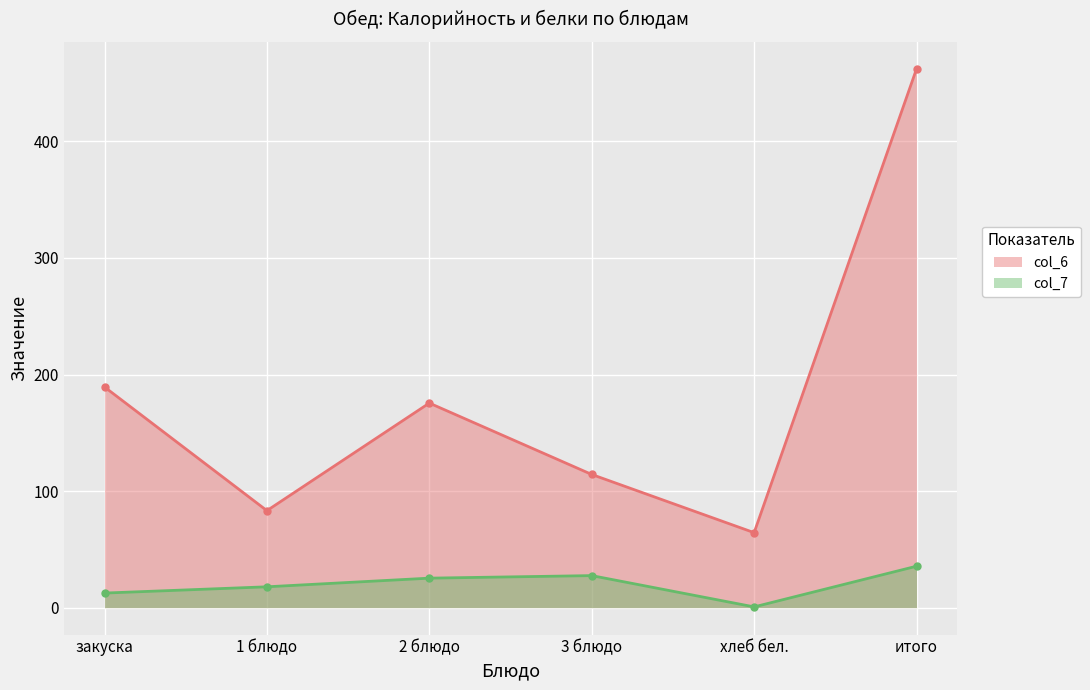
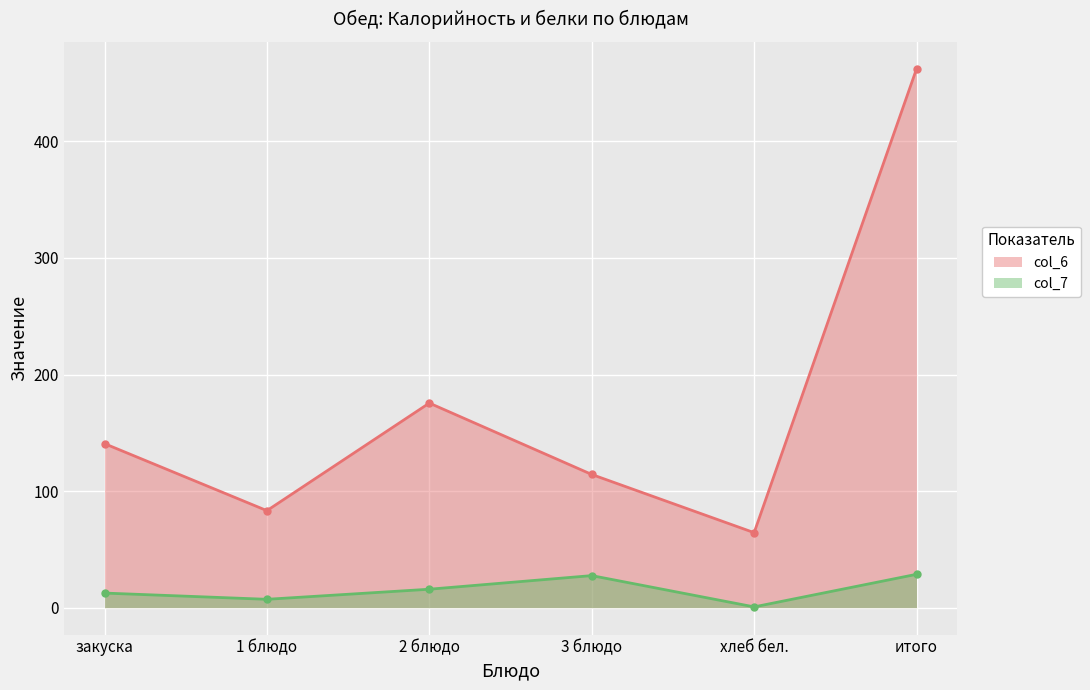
col_6, закуска: 189 -> 141
col_7, 1 блюдо: 18 -> 7
col_7, 2 блюдо: 25 -> 16
col_7, итого: 36 -> 29
